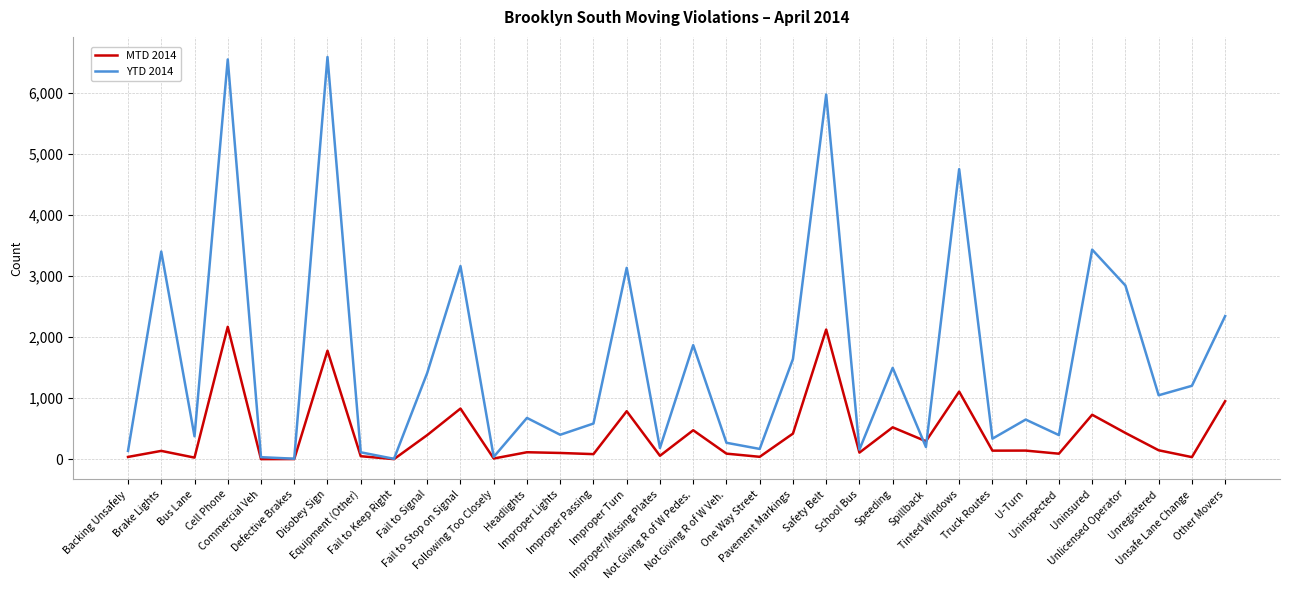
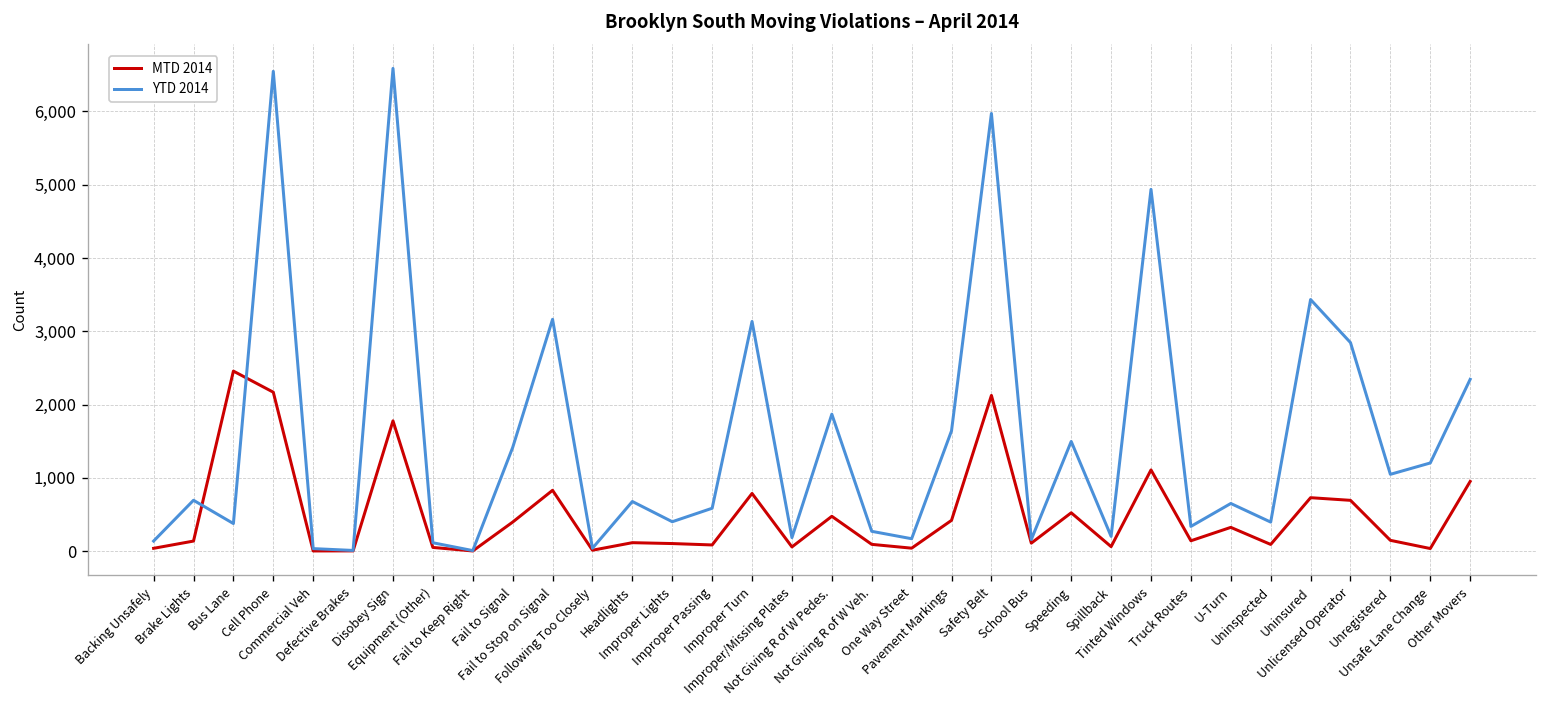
YTD 2014, Brake Lights: 3,400 -> 700
MTD 2014, Bus Lane: 0 -> 2,500
MTD 2014, Spillback: 300 -> 100
YTD 2014, Tinted Windows: 4,800 -> 4,900
MTD 2014, U-Turn: 100 -> 300
MTD 2014, Unlicensed Operator: 400 -> 700
